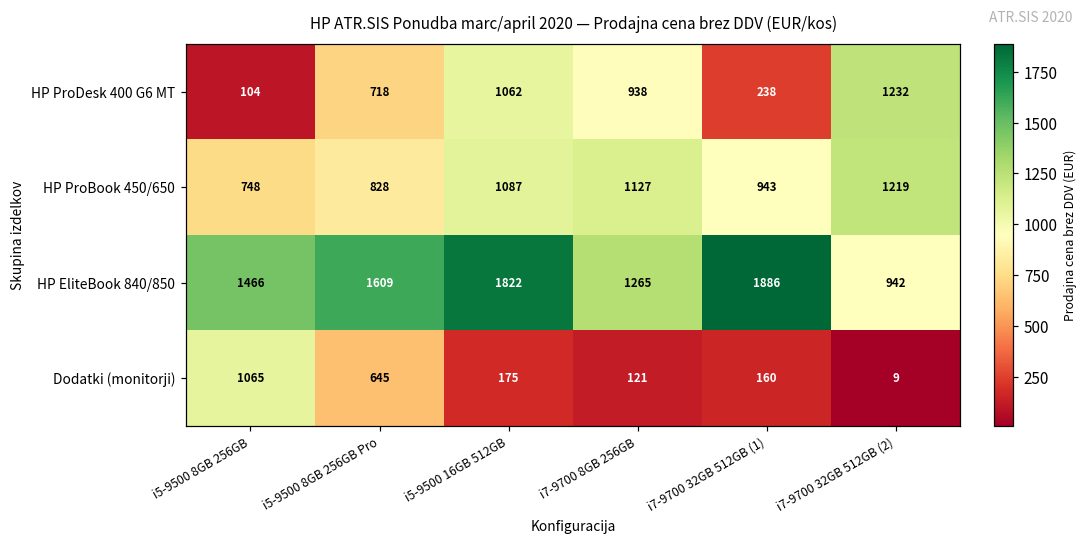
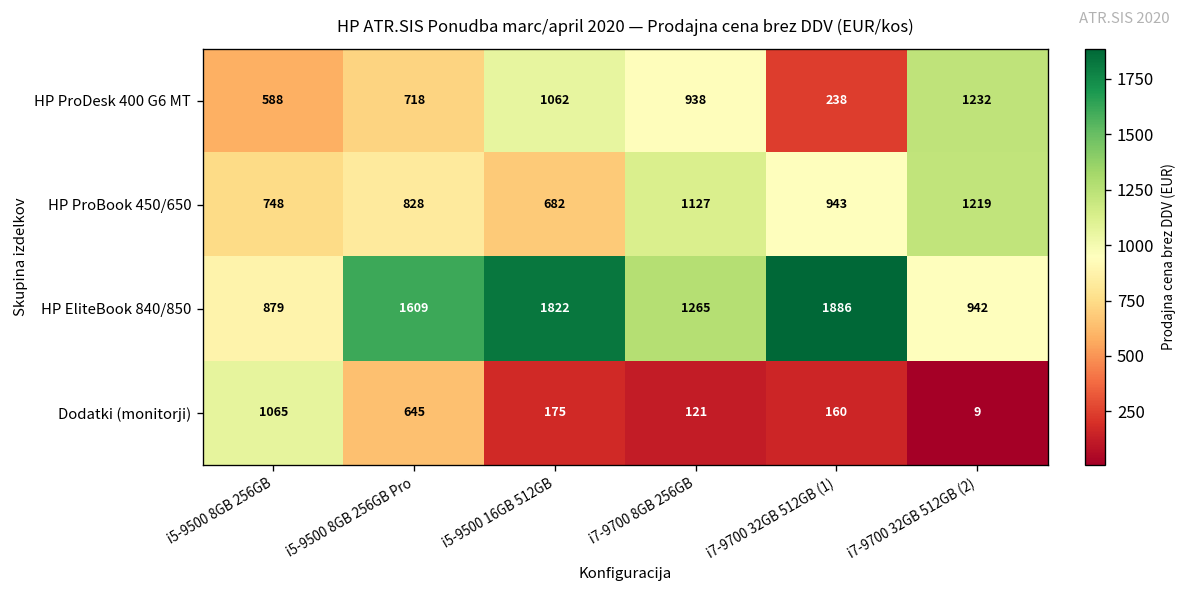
HP ProDesk 400 G6 MT, i5-9500 8GB 256GB: 104 -> 588
HP ProBook 450/650, i5-9500 16GB 512GB: 1087 -> 682
HP EliteBook 840/850, i5-9500 8GB 256GB: 1466 -> 879
